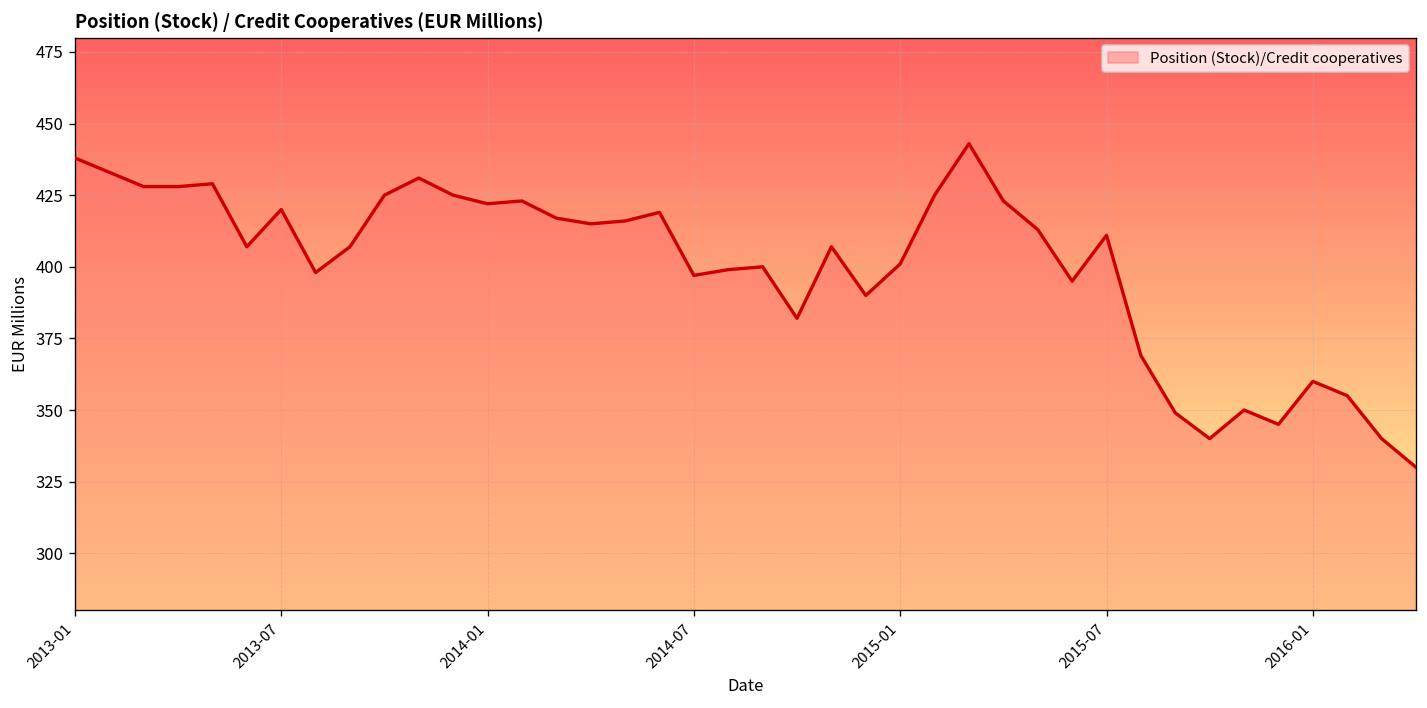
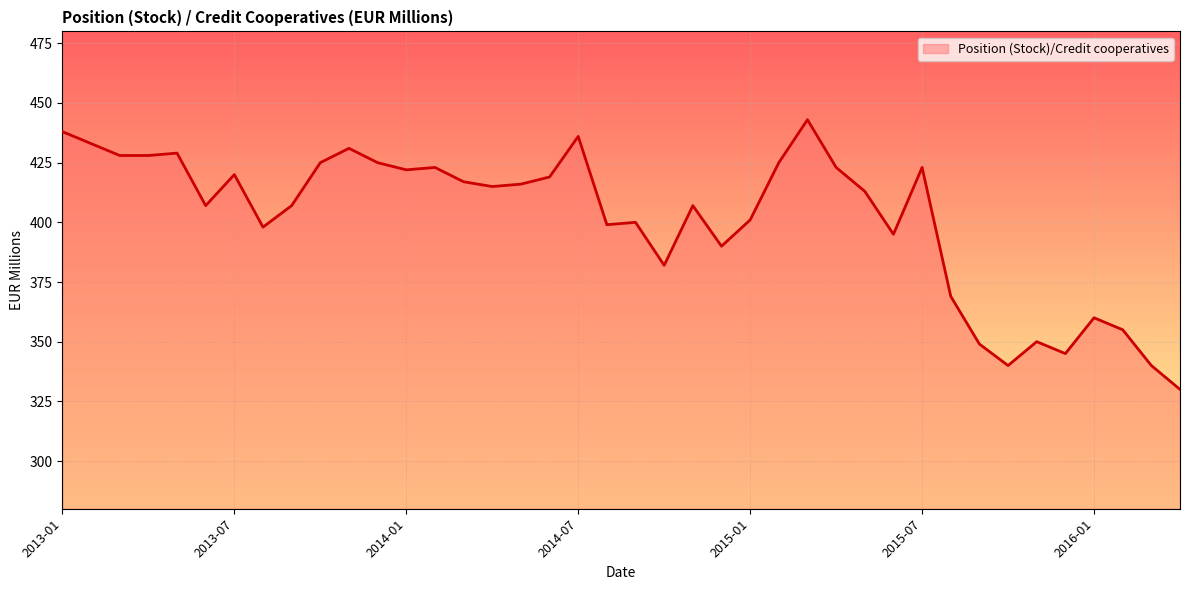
2014-07: 397 -> 436
2015-07: 411 -> 423
